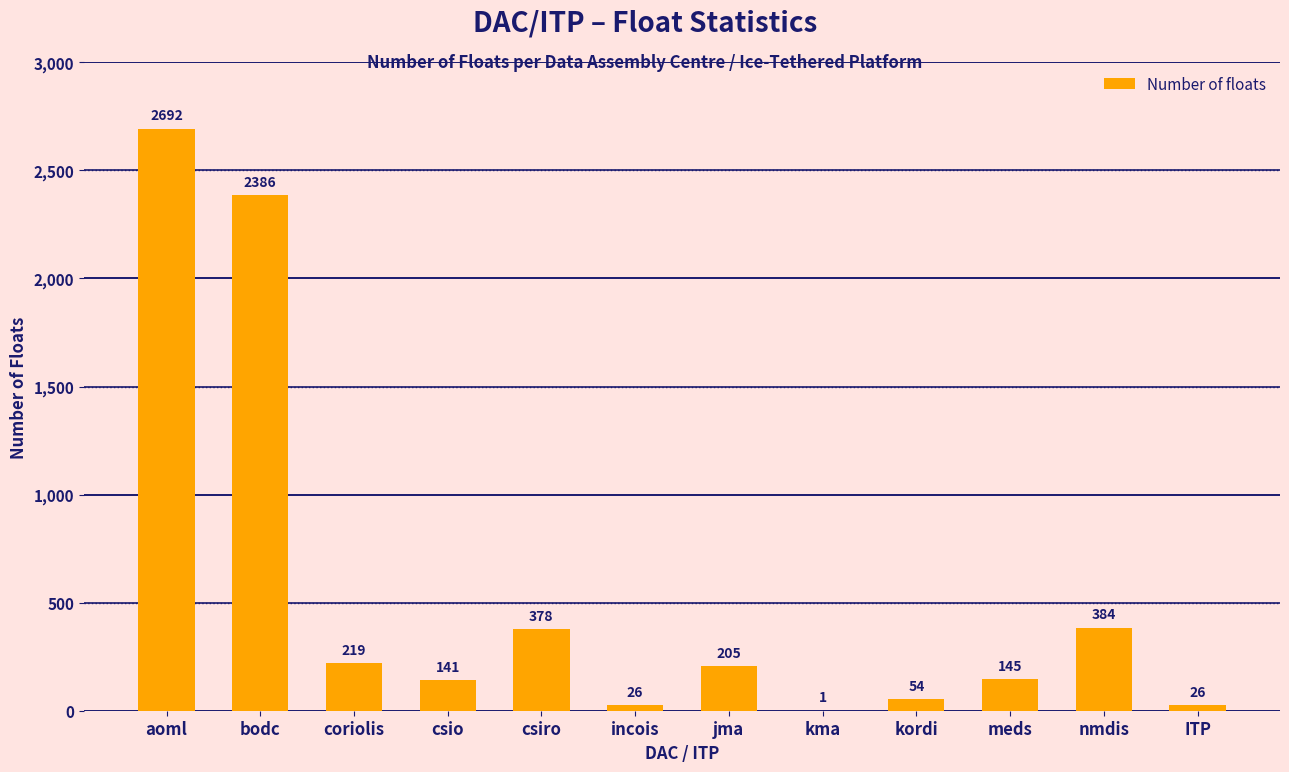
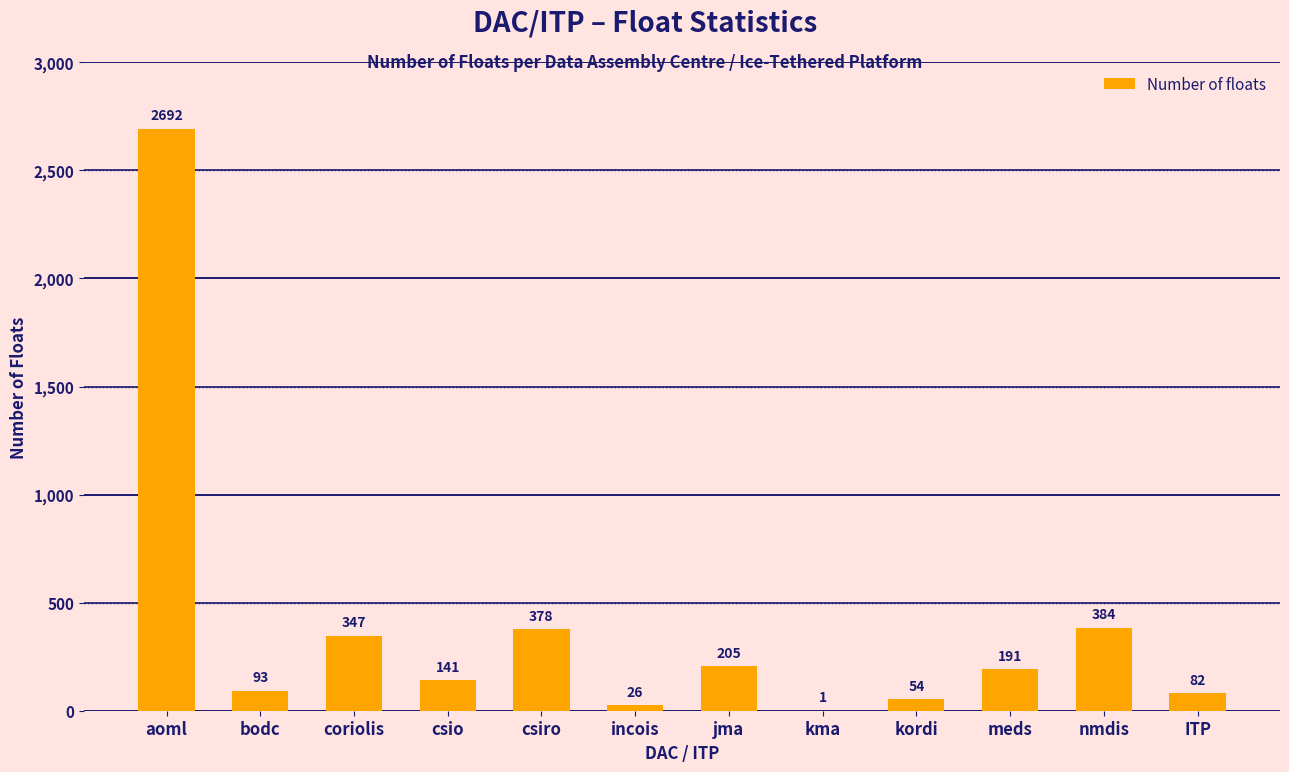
bodc: 2386 -> 93
coriolis: 219 -> 347
meds: 145 -> 191
ITP: 26 -> 82
